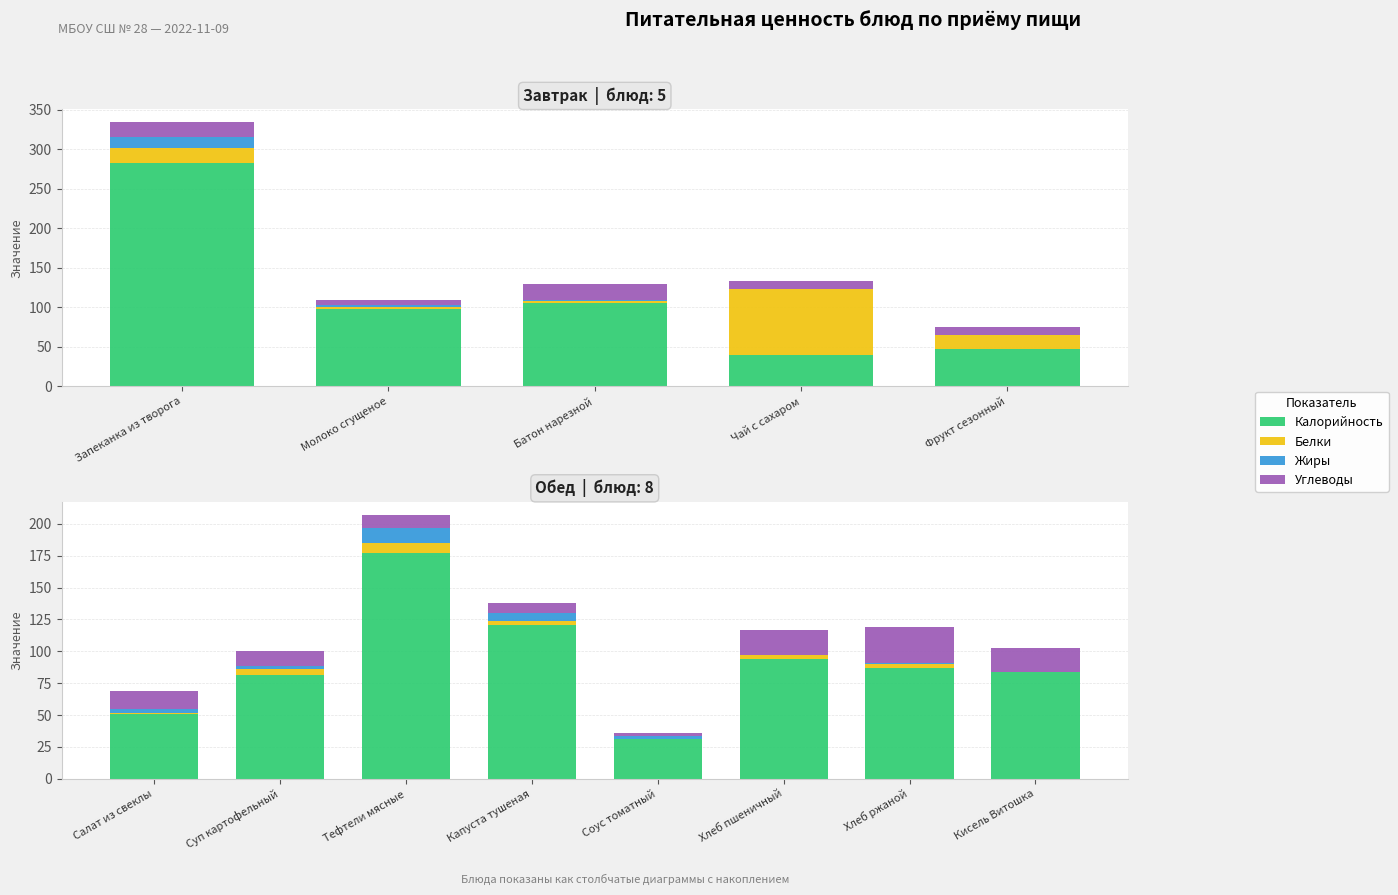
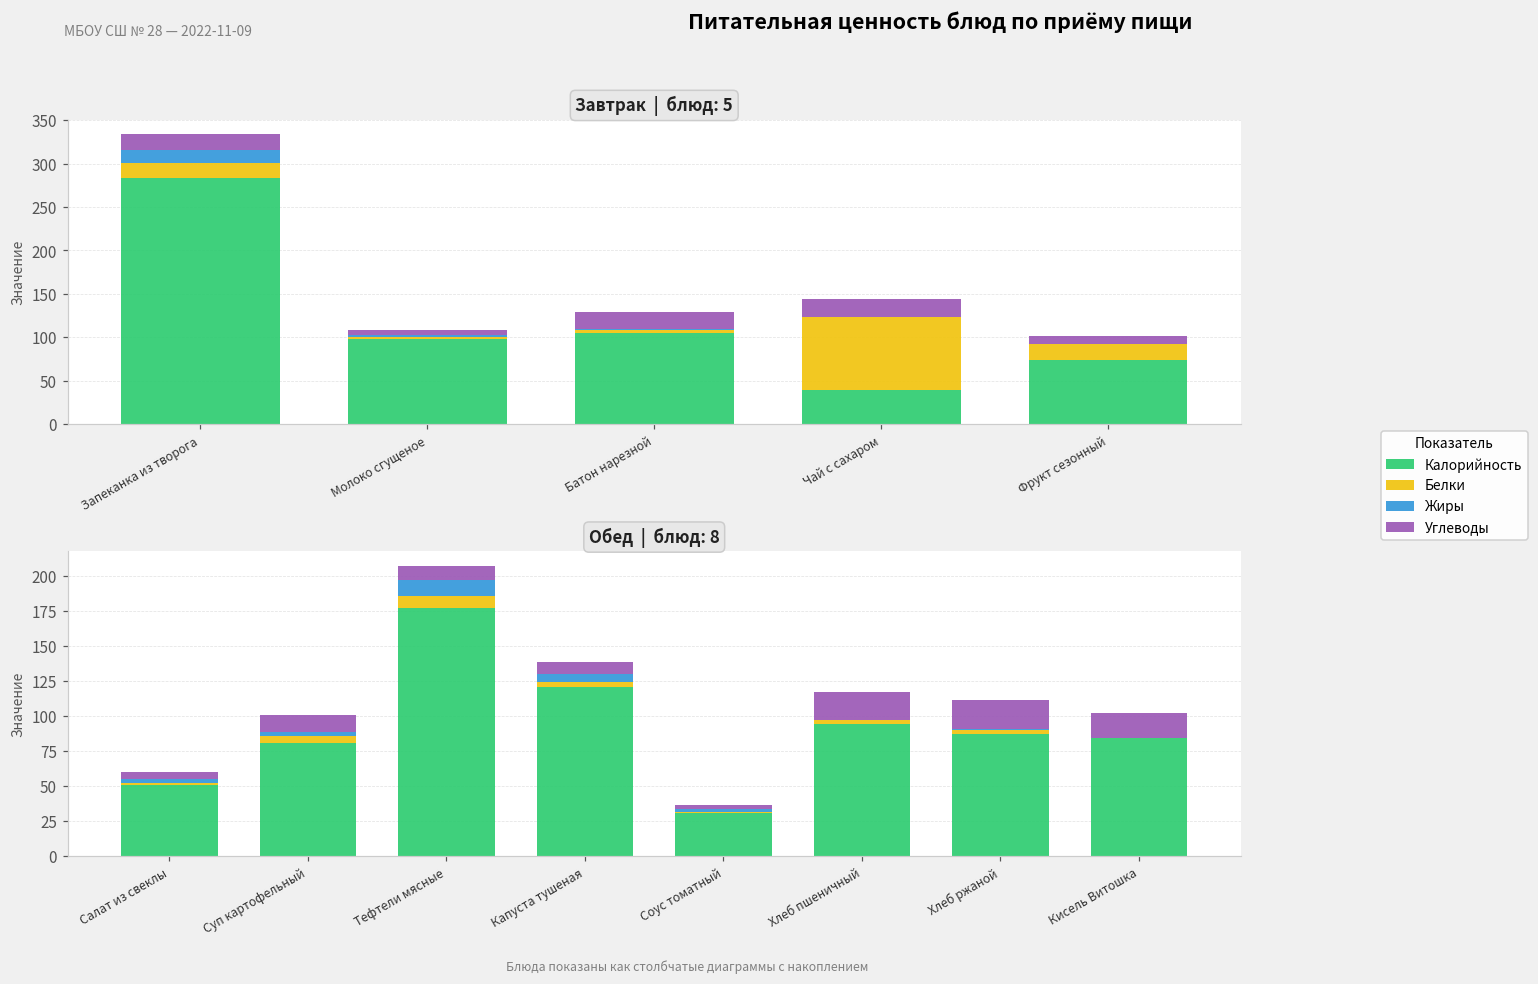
Завтрак | блюд: 5, Углеводы, Чай с сахаром: 10 -> 20
Завтрак | блюд: 5, Калорийность, Фрукт сезонный: 50 -> 70
Обед | блюд: 8, Углеводы, Салат из свеклы: 14 -> 5
Обед | блюд: 8, Углеводы, Хлеб ржаной: 28 -> 21
